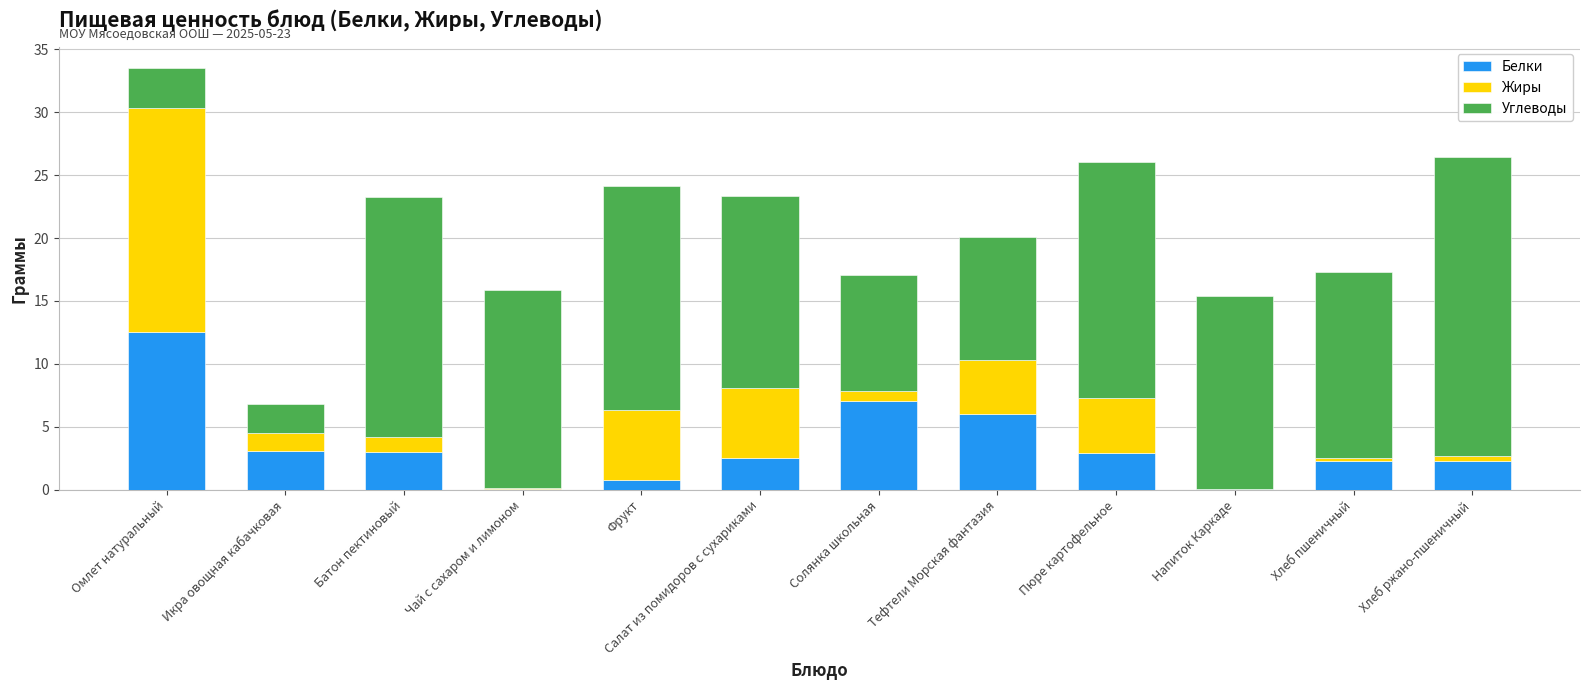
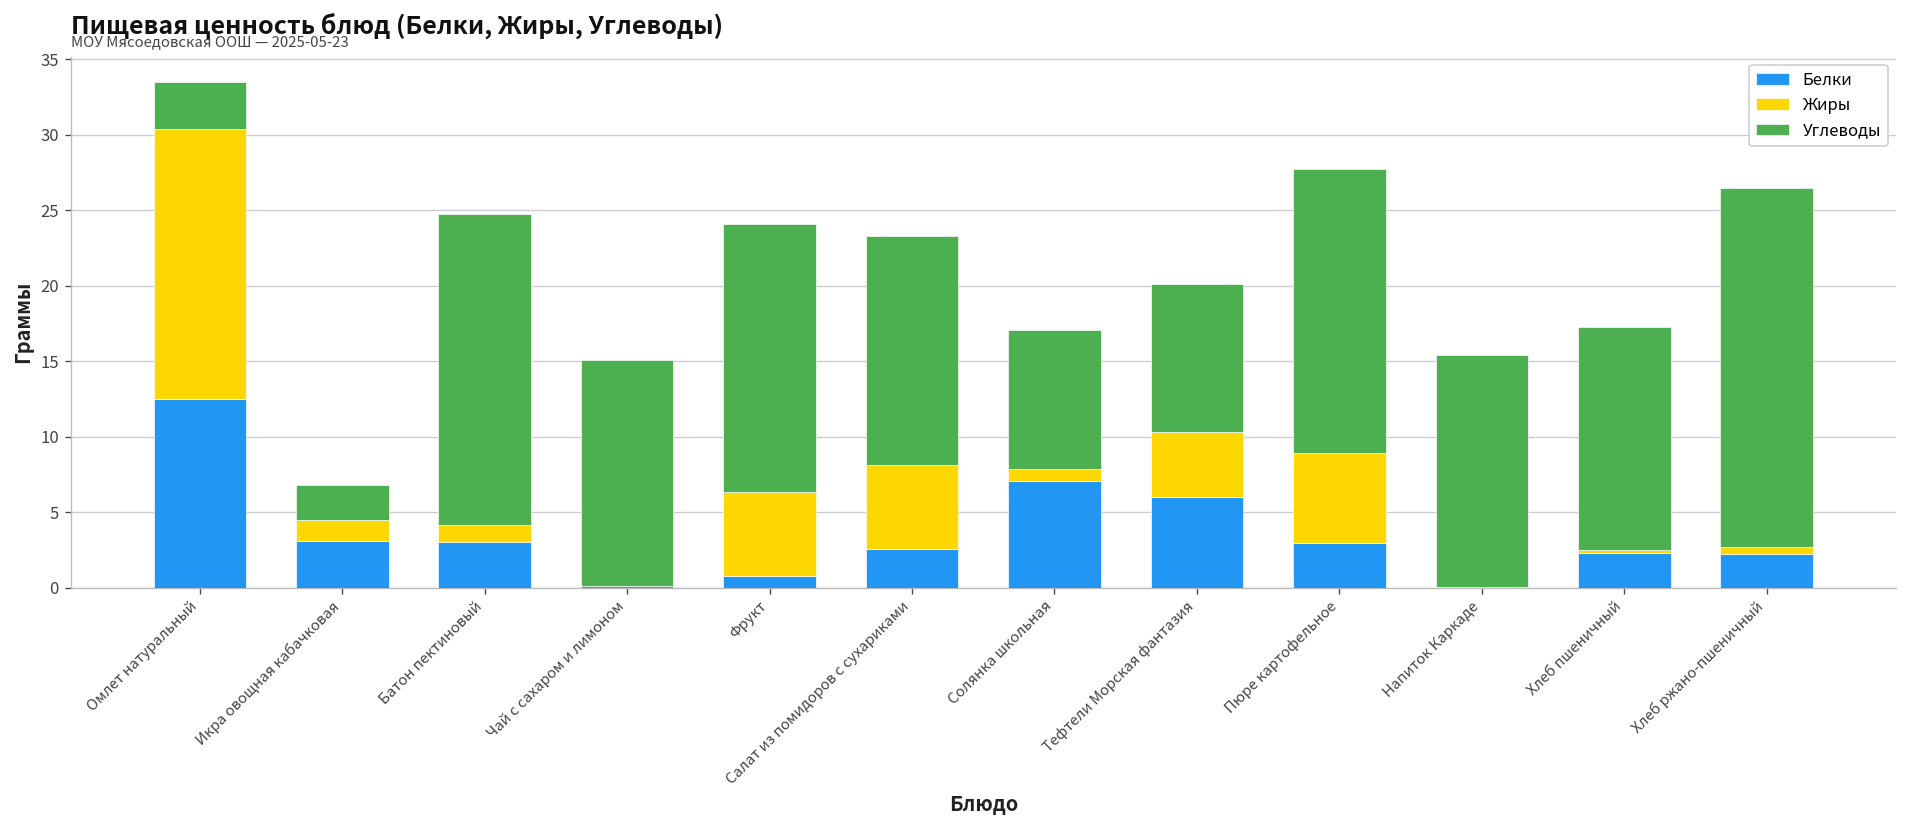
Углеводы, Батон пектиновый: 19.1 -> 20.6
Углеводы, Чай с сахаром и лимоном: 15.8 -> 15.0
Жиры, Пюре картофельное: 4.3 -> 6.0
